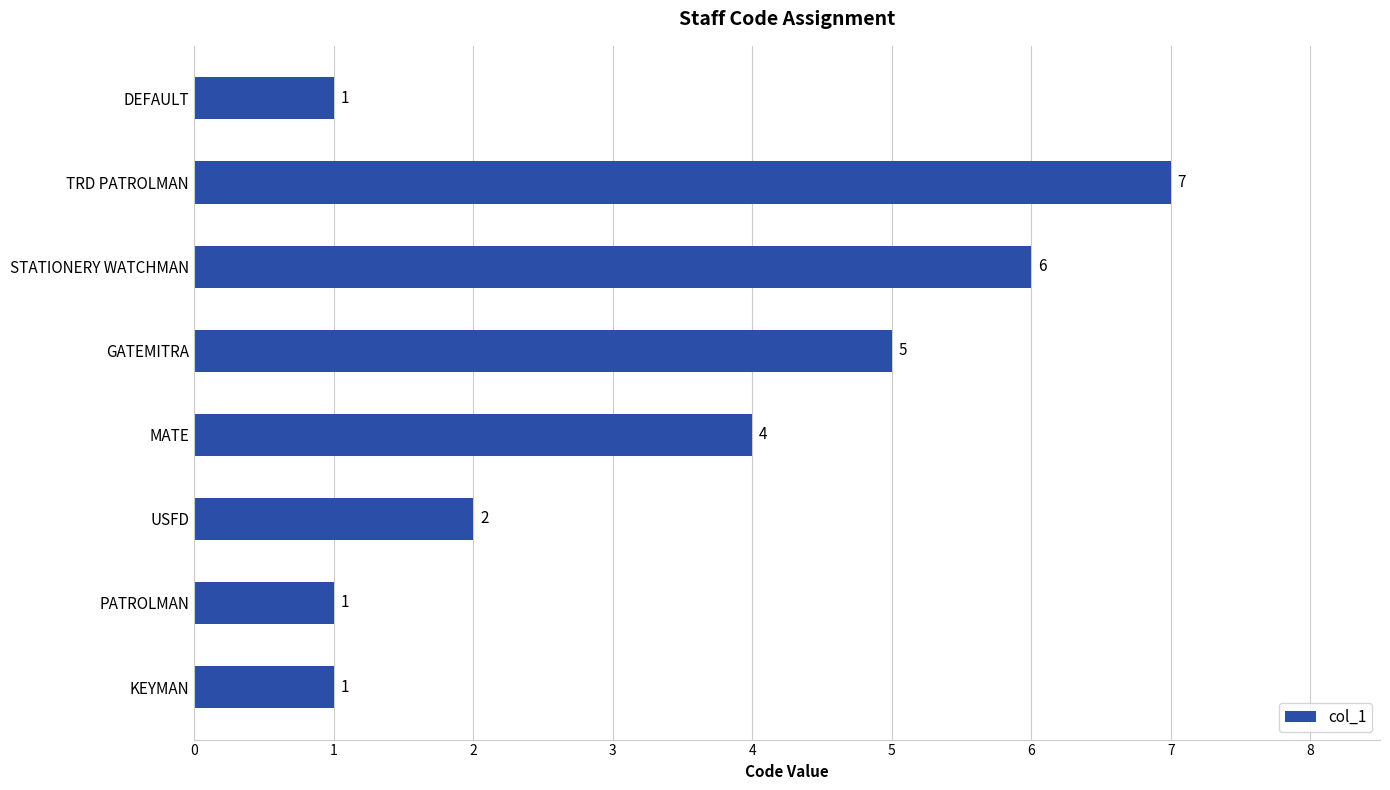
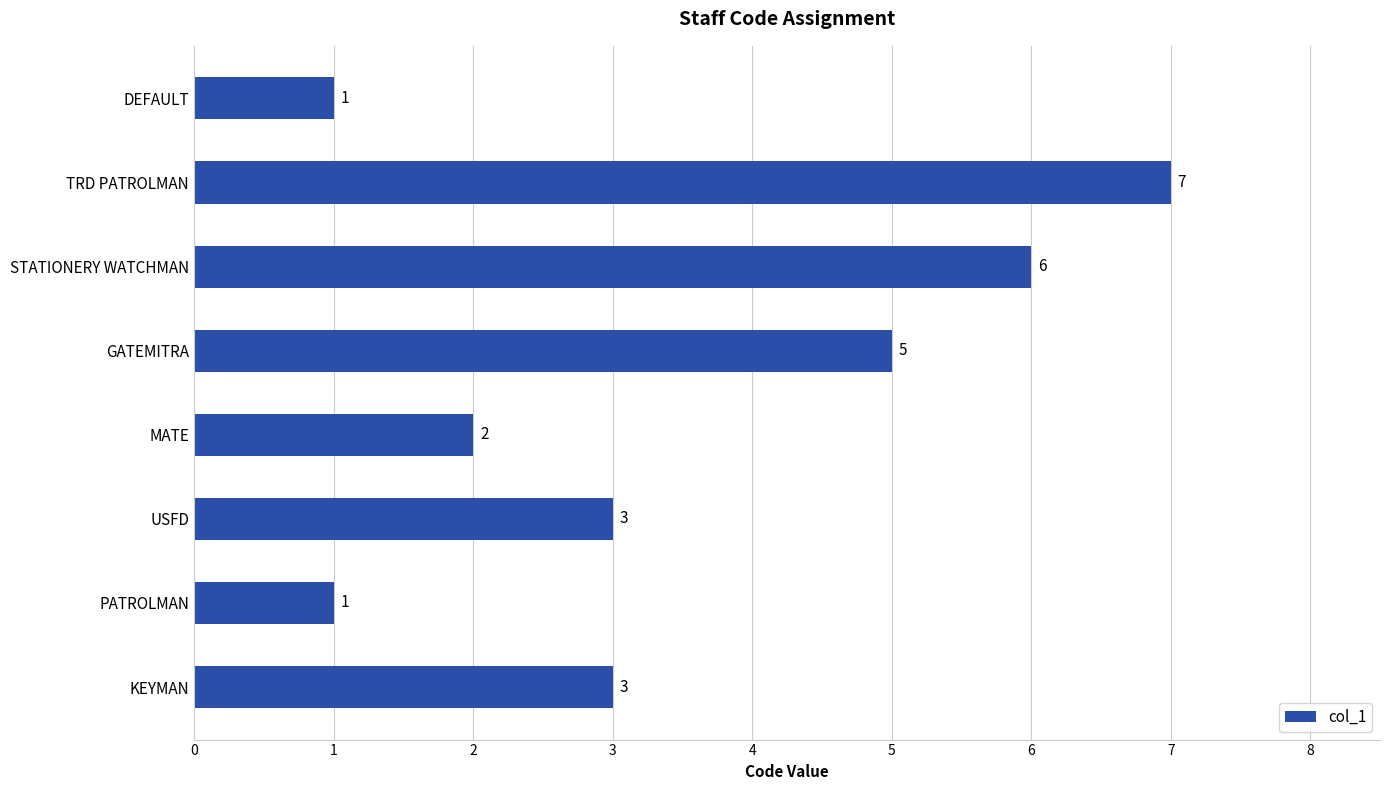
MATE: 4 -> 2
USFD: 2 -> 3
KEYMAN: 1 -> 3
